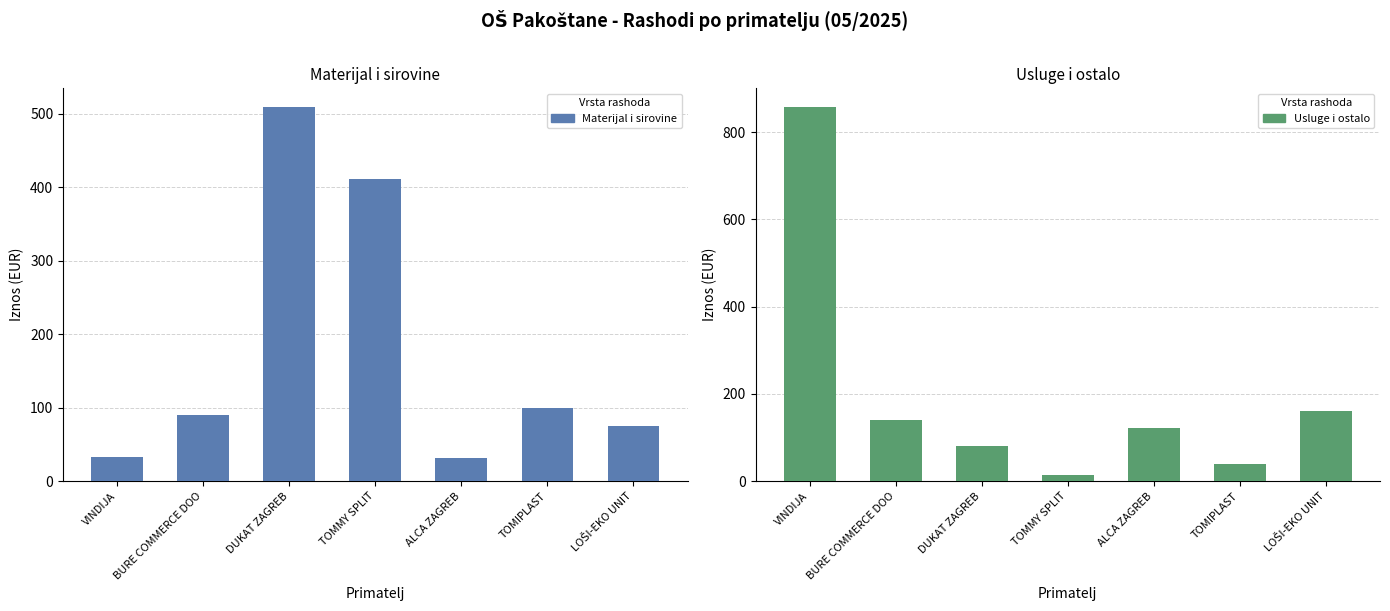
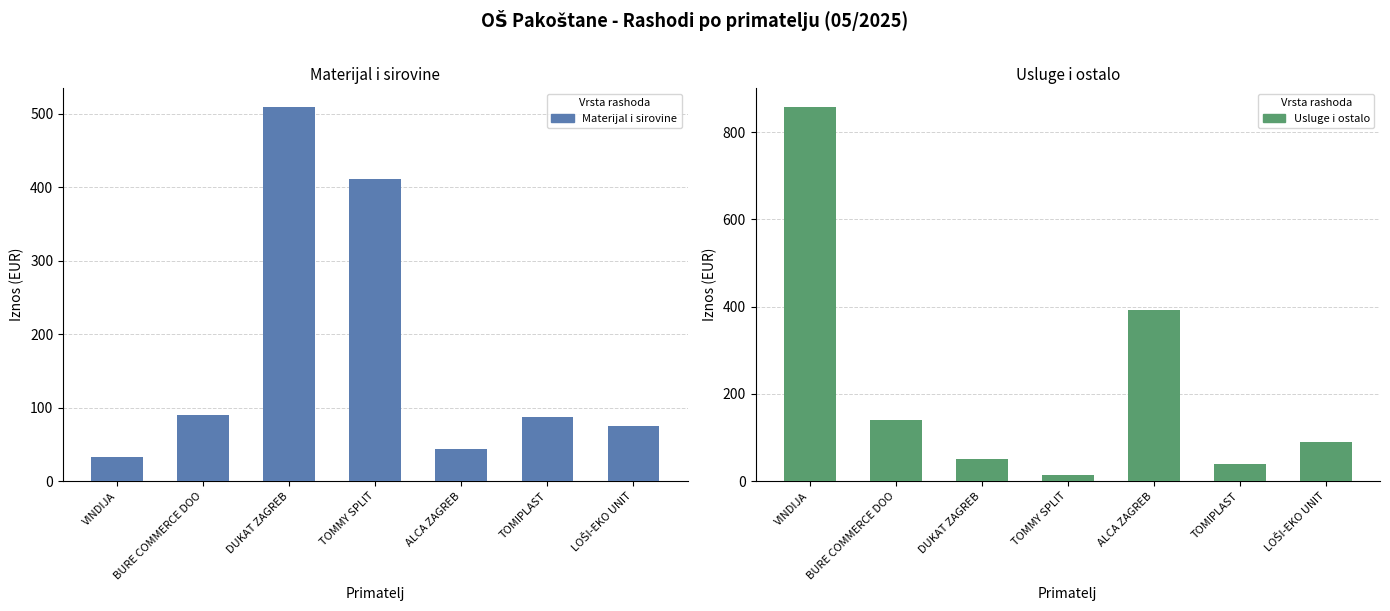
Materijal i sirovine, ALCA ZAGREB: 30 -> 40
Materijal i sirovine, TOMIPLAST: 100 -> 90
Usluge i ostalo, DUKAT ZAGREB: 80 -> 50
Usluge i ostalo, ALCA ZAGREB: 120 -> 390
Usluge i ostalo, LOŠI-EKO UNIT: 160 -> 90
